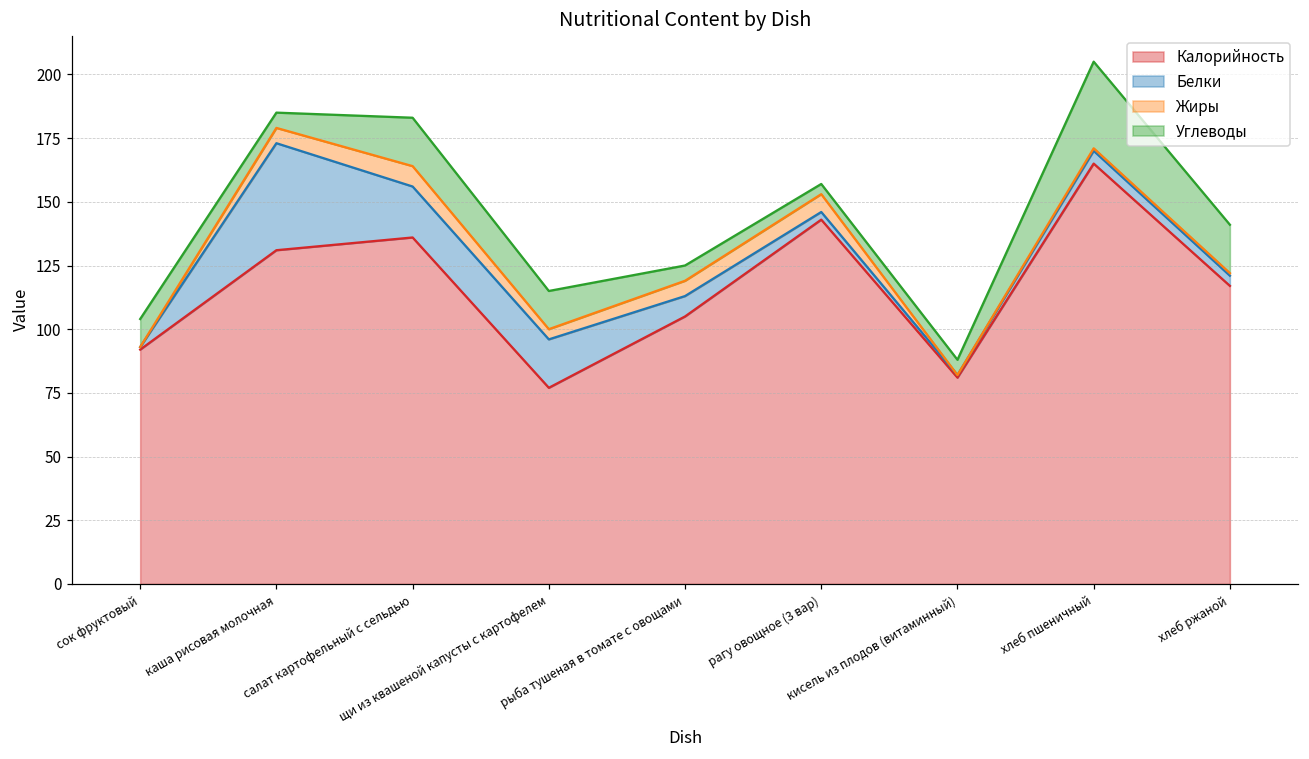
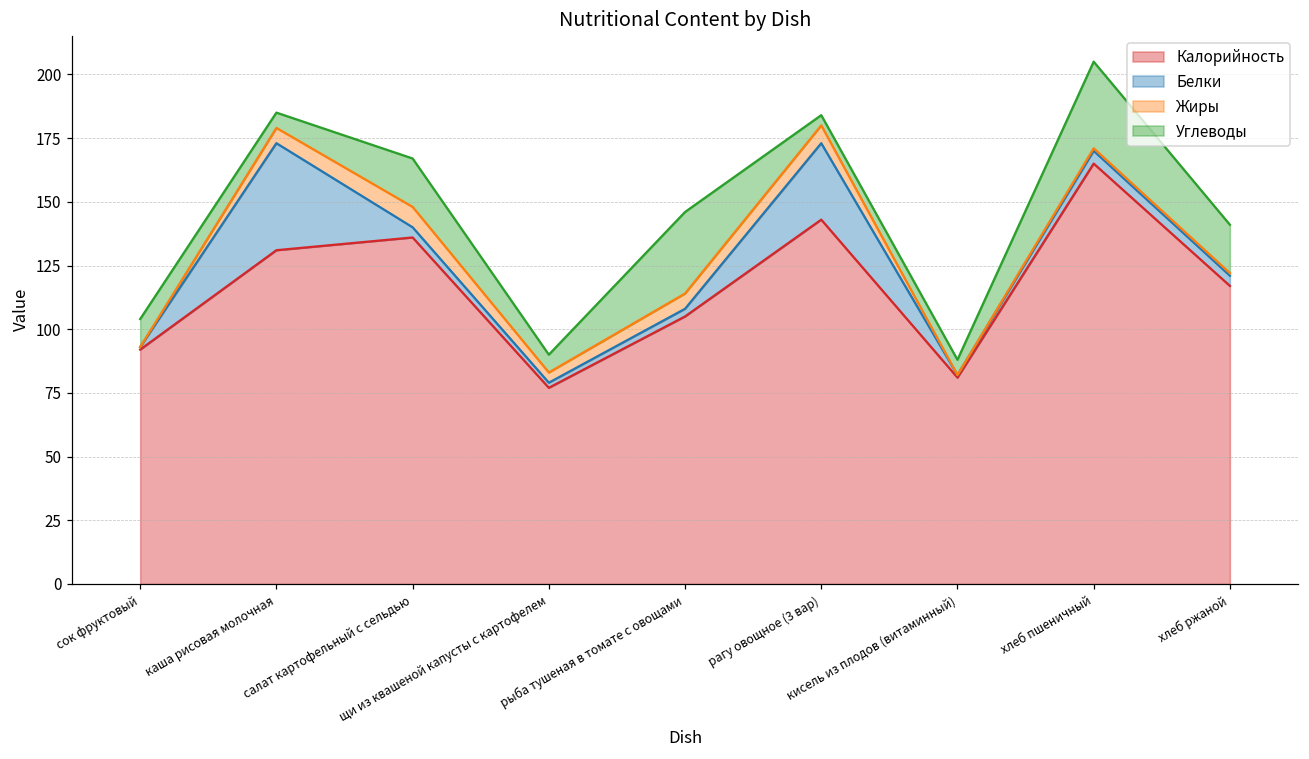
Белки, салат картофельный с сельдью: 20 -> 4
Белки, щи из квашеной капусты с картофелем: 19 -> 2
Углеводы, щи из квашеной капусты с картофелем: 15 -> 7
Белки, рыба тушеная в томате с овощами: 8 -> 3
Углеводы, рыба тушеная в томате с овощами: 6 -> 32
Белки, рагу овощное (3 вар): 3 -> 30
